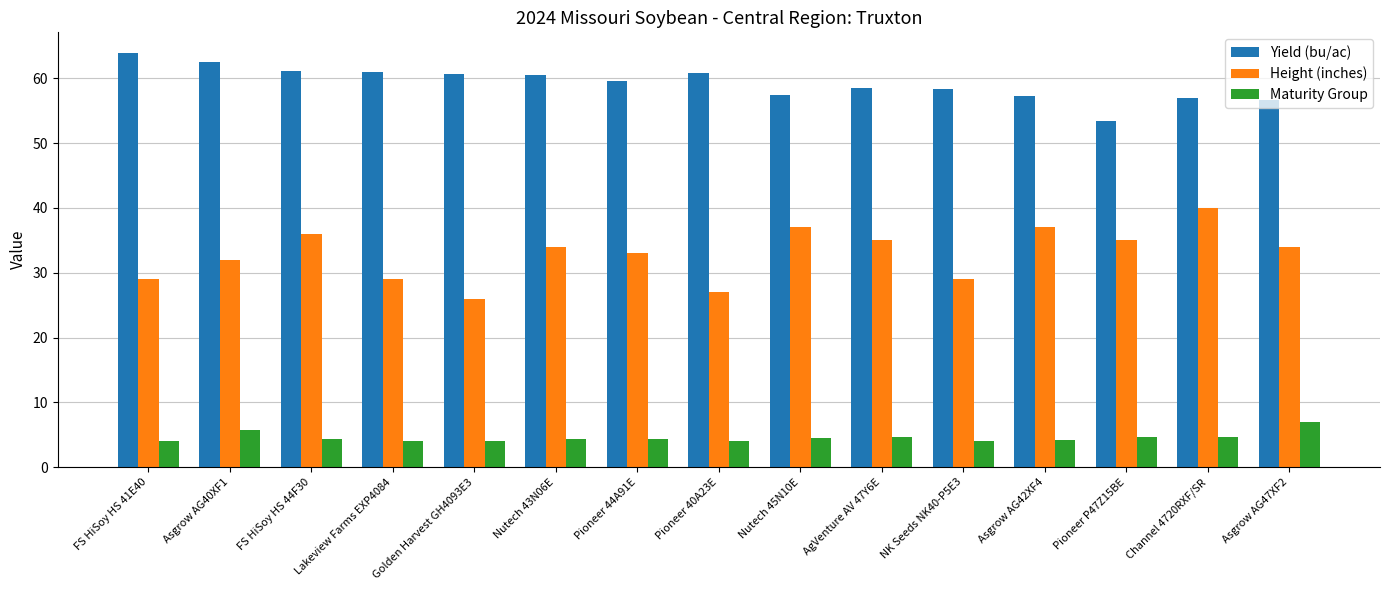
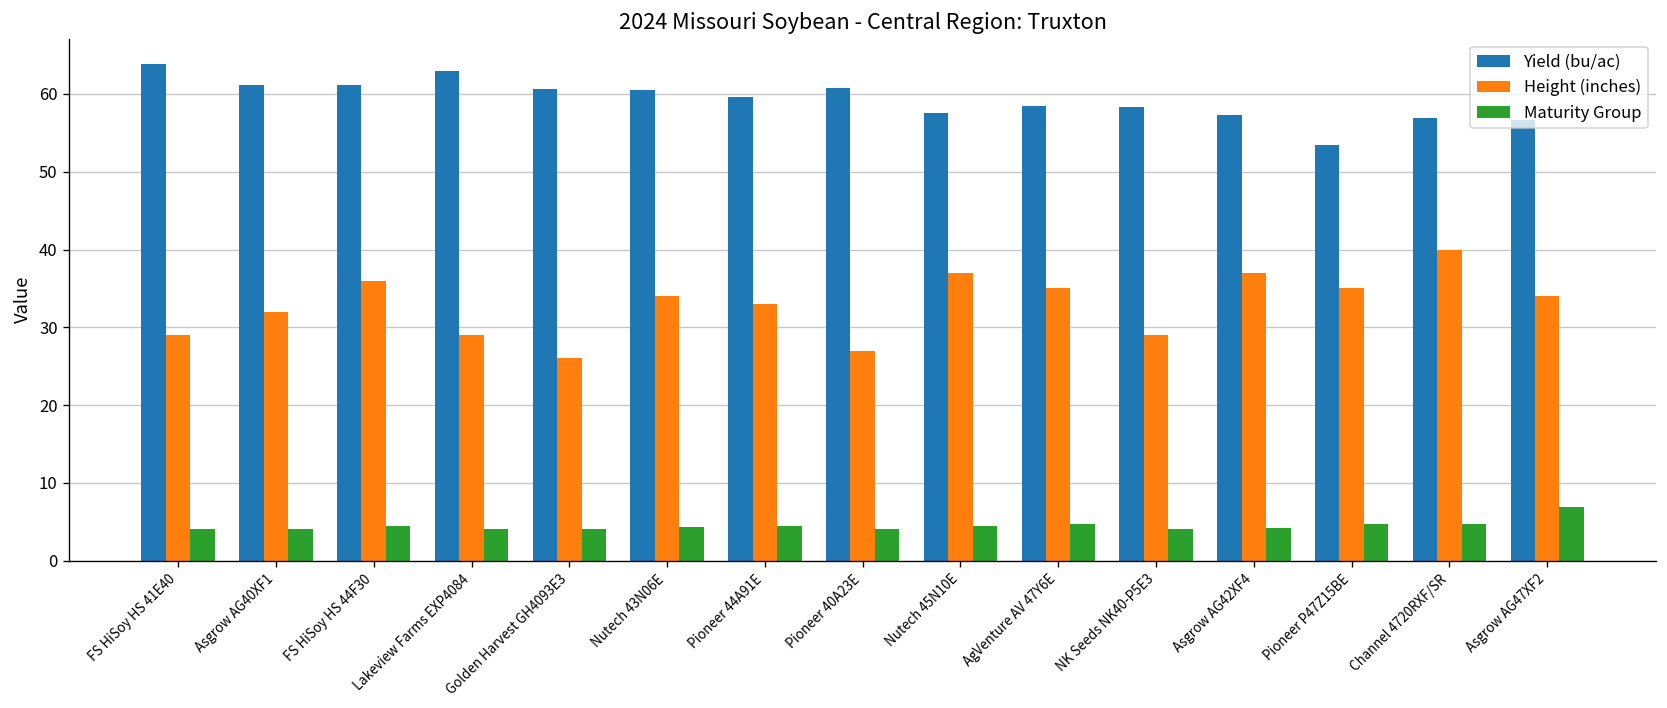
Yield (bu/ac), Asgrow AG40XF1: 63 -> 61
Maturity Group, Asgrow AG40XF1: 6 -> 4
Yield (bu/ac), Lakeview Farms EXP4084: 61 -> 63
